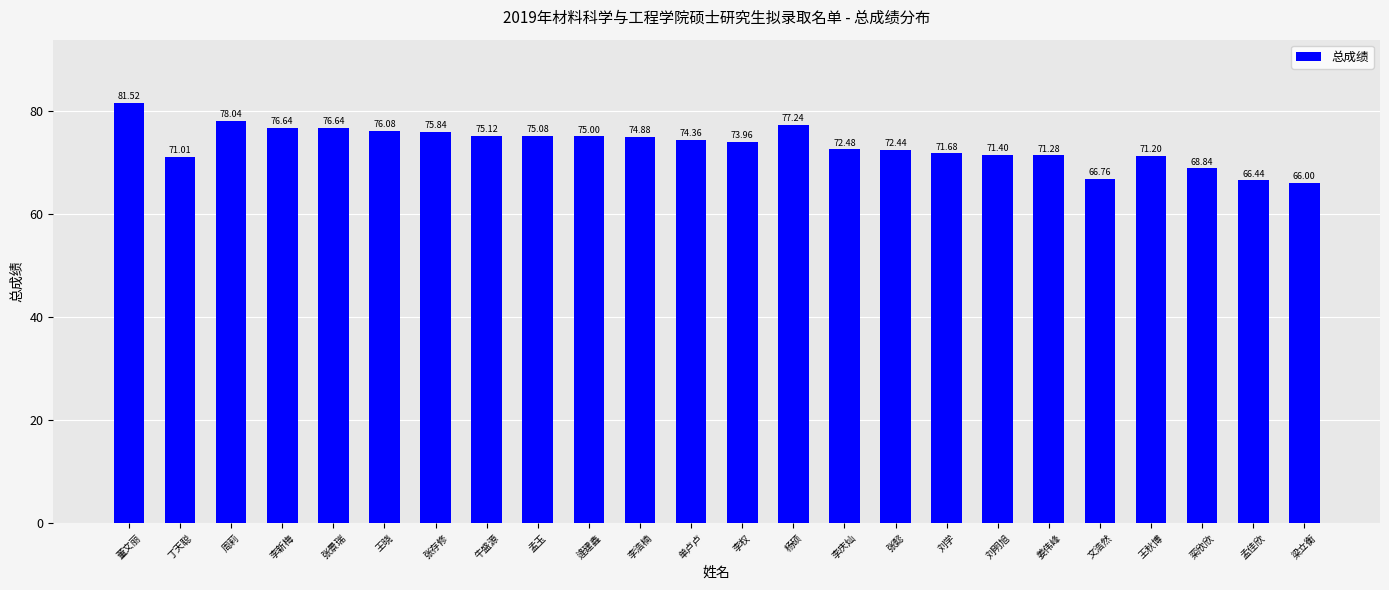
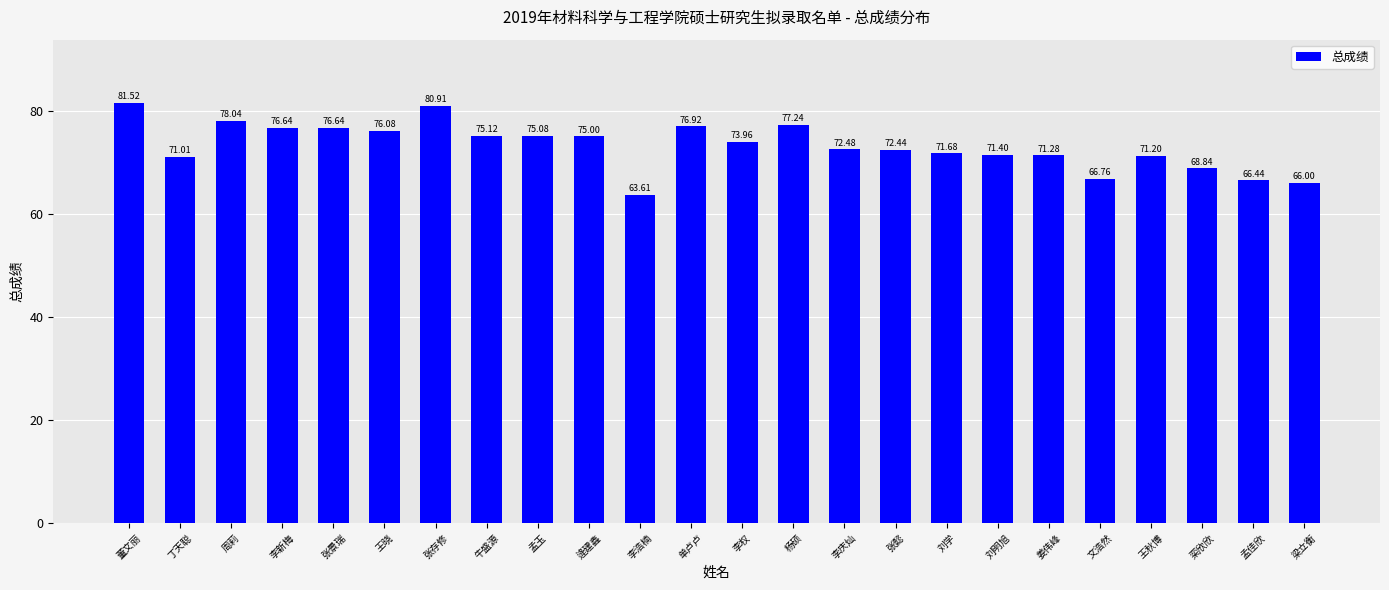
张存修: 75.84 -> 80.91
李浩楠: 74.88 -> 63.61
单卢卢: 74.36 -> 76.92
